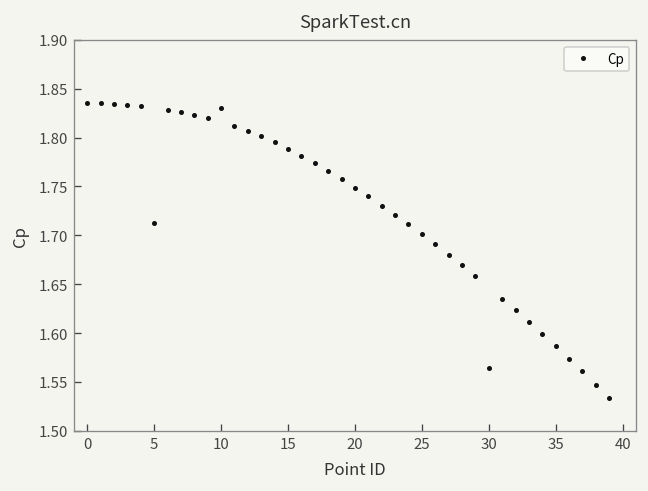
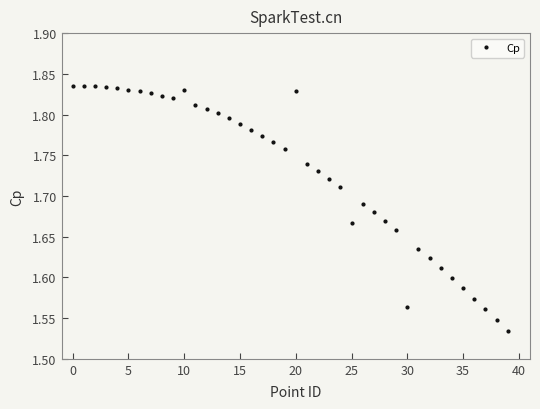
5: 1.71 -> 1.83
20: 1.75 -> 1.83
25: 1.70 -> 1.67
